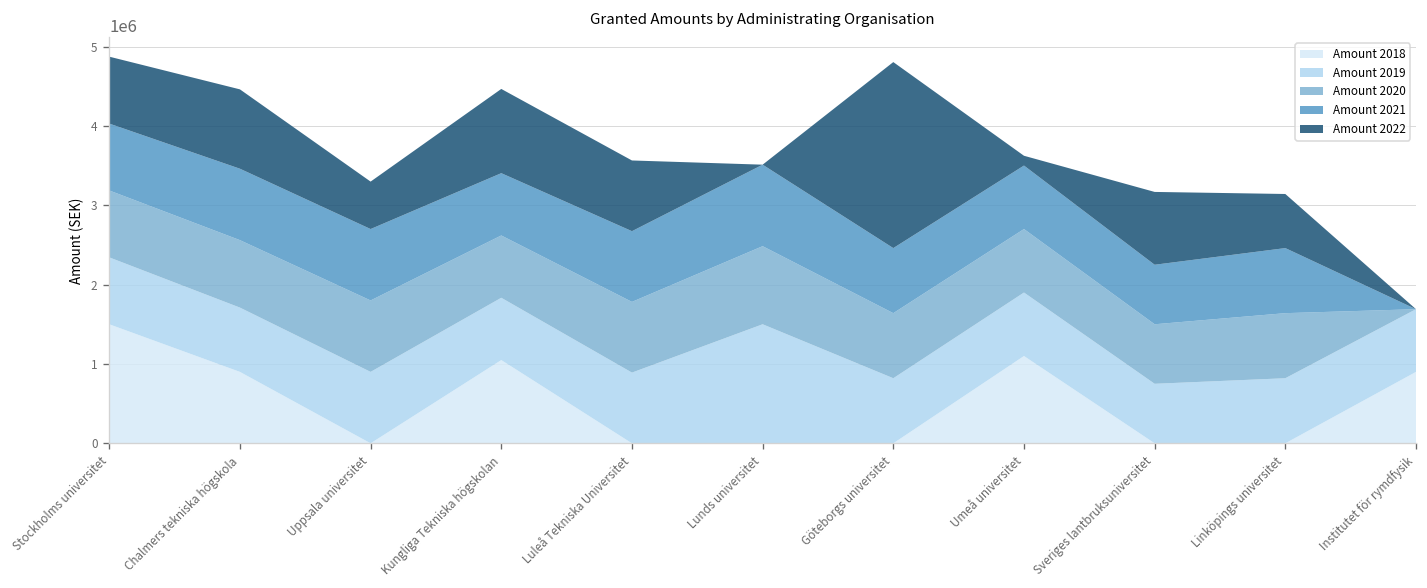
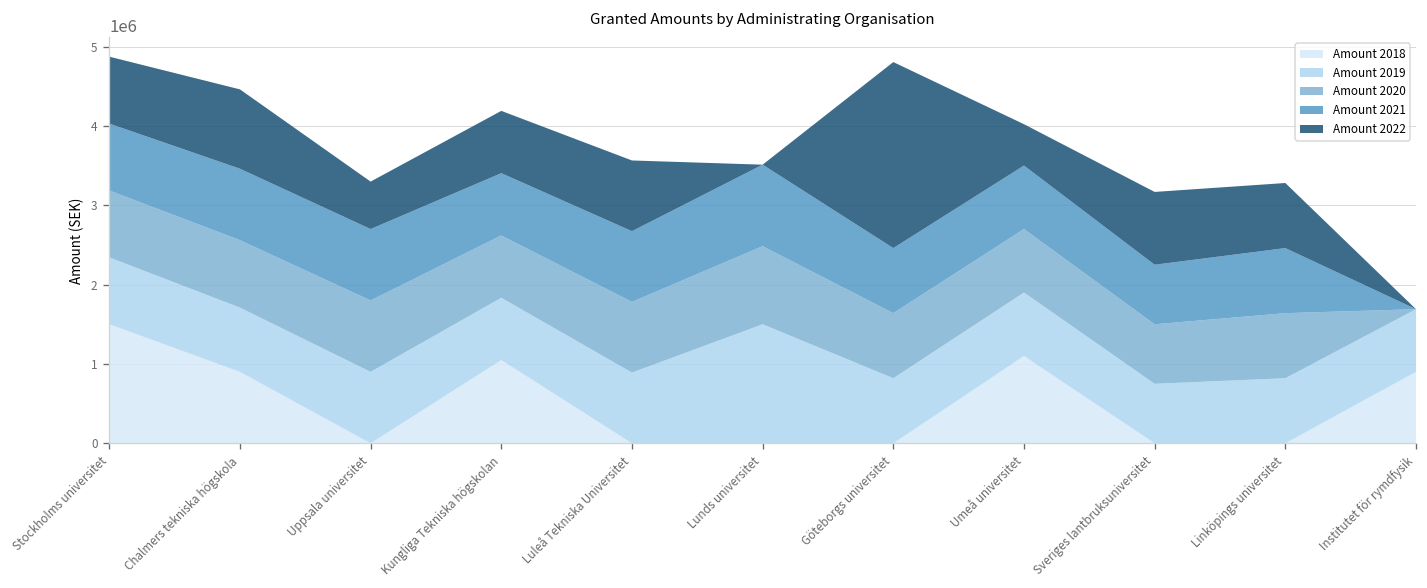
Amount 2022, Kungliga Tekniska högskolan: 1100000 -> 800000
Amount 2022, Umeå universitet: 100000 -> 500000
Amount 2022, Linköpings universitet: 700000 -> 800000
